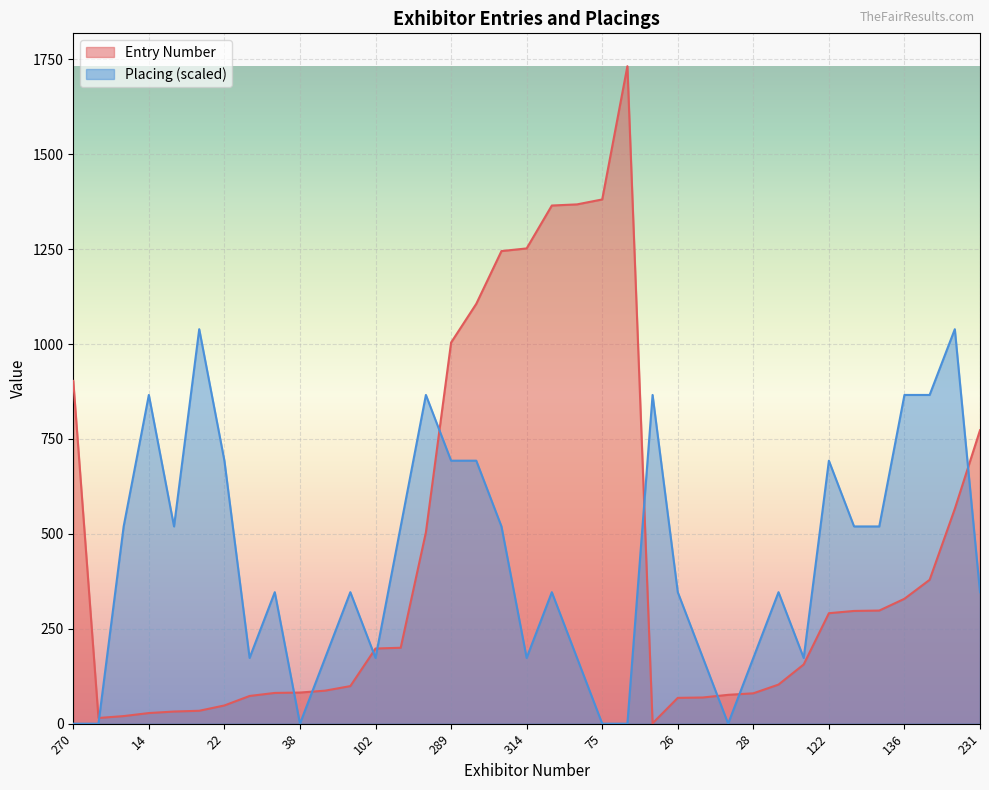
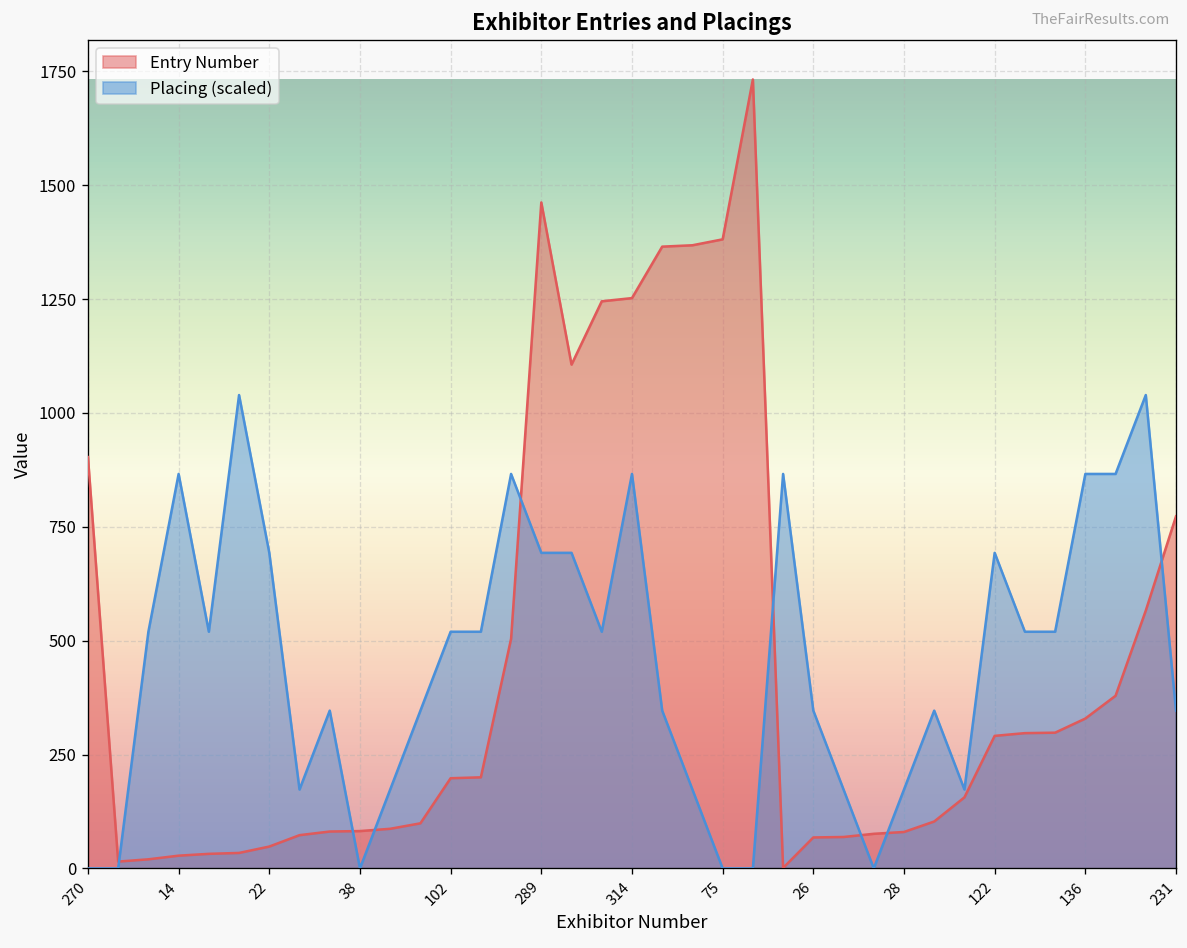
Placing (scaled), 102: 170 -> 520
Entry Number, 289: 1000 -> 1460
Placing (scaled), 314: 170 -> 870
